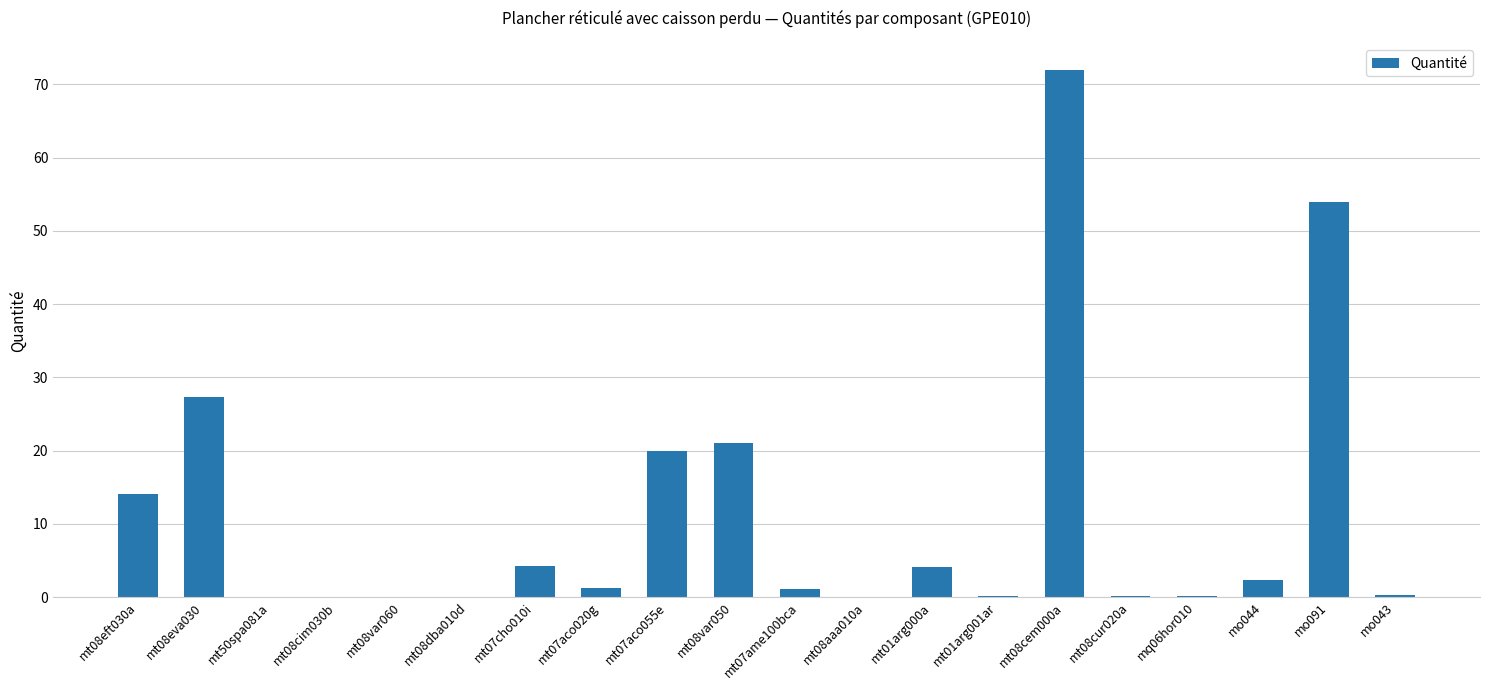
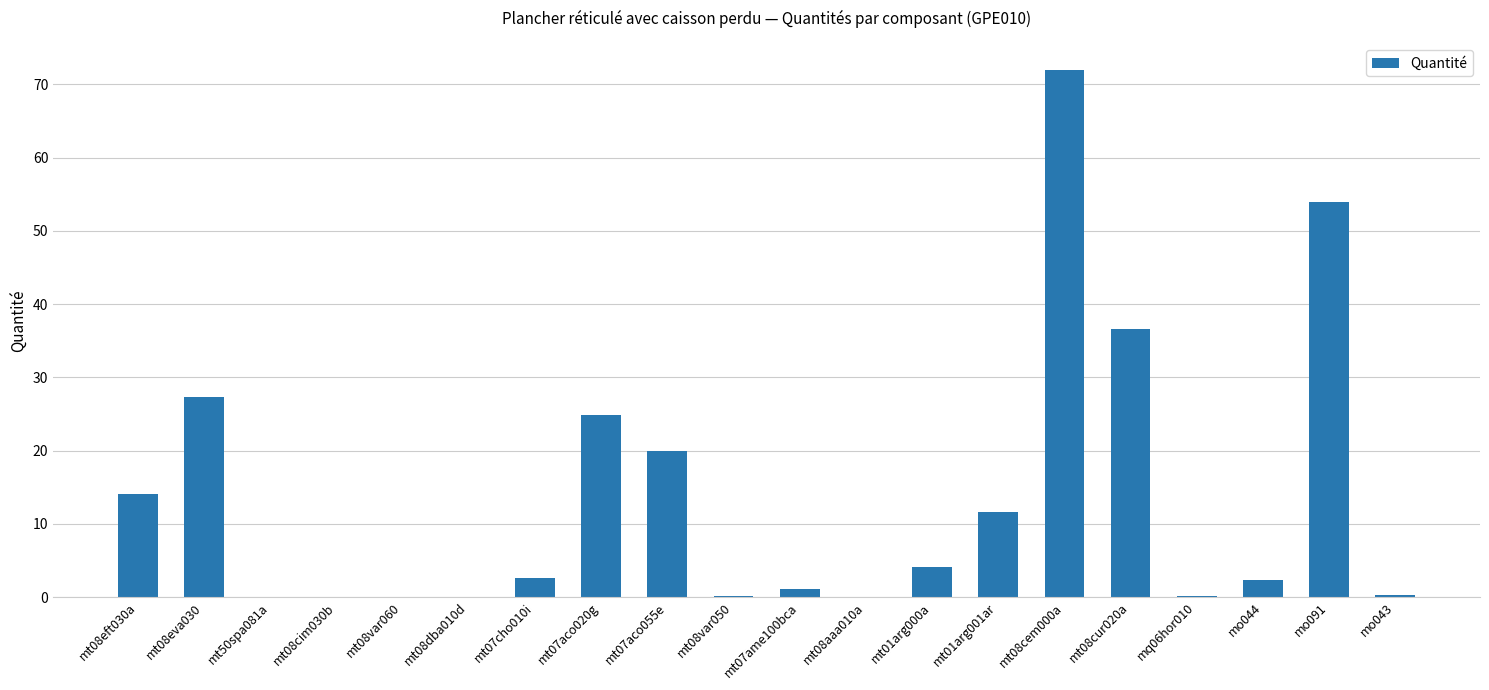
mt07cho010i: 4 -> 3
mt07aco020g: 1 -> 25
mt08var050: 21 -> 0
mt01arg001ar: 0 -> 12
mt08cur020a: 0 -> 37
